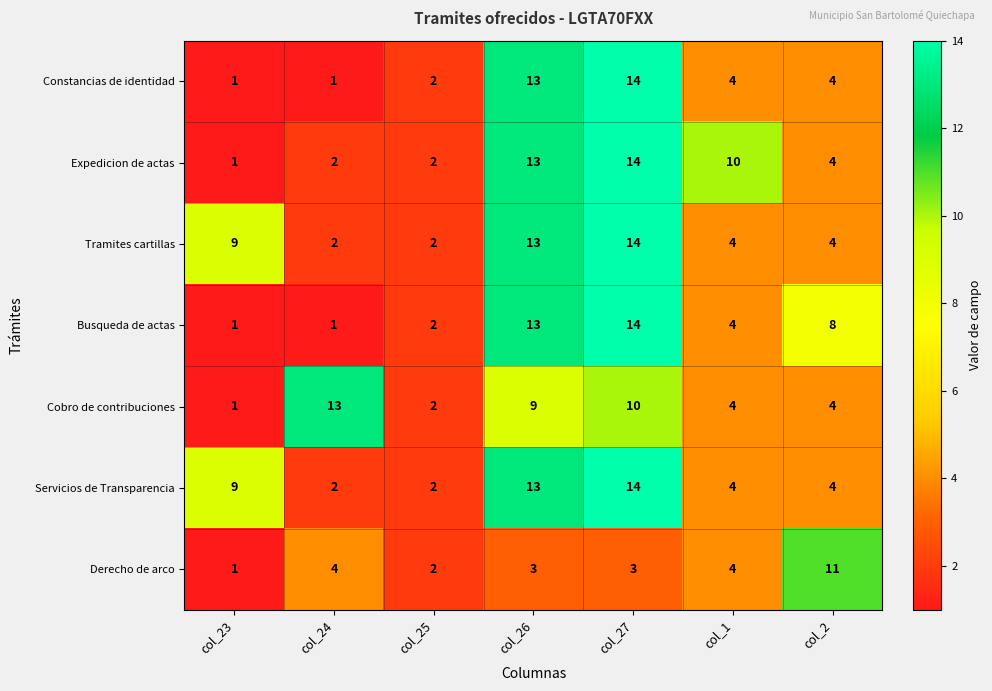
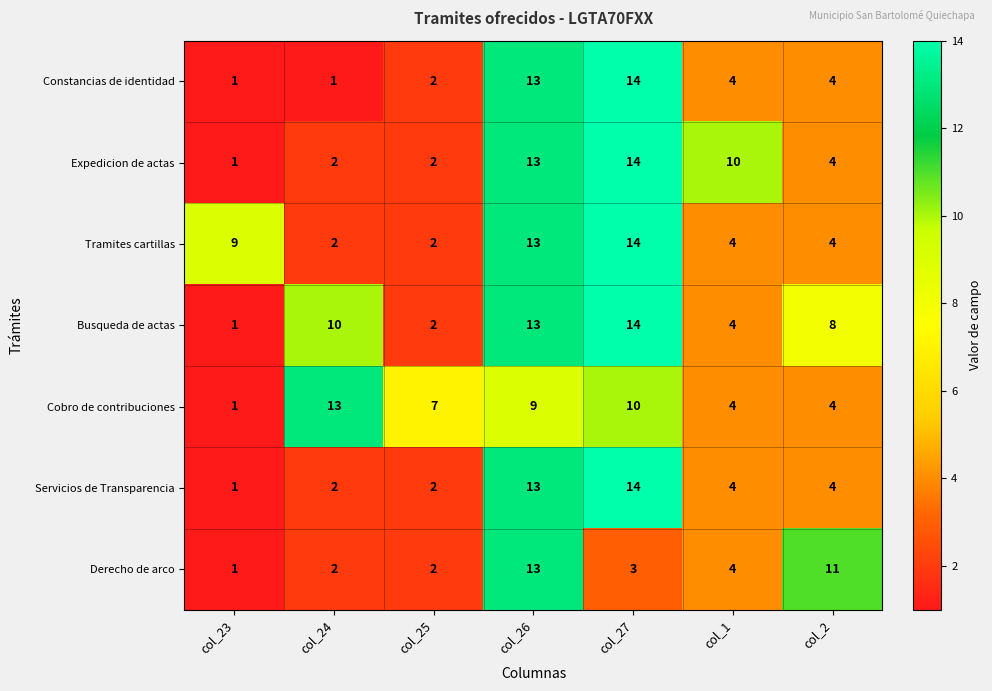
Busqueda de actas, col_24: 1 -> 10
Cobro de contribuciones, col_25: 2 -> 7
Servicios de Transparencia, col_23: 9 -> 1
Derecho de arco, col_24: 4 -> 2
Derecho de arco, col_26: 3 -> 13
